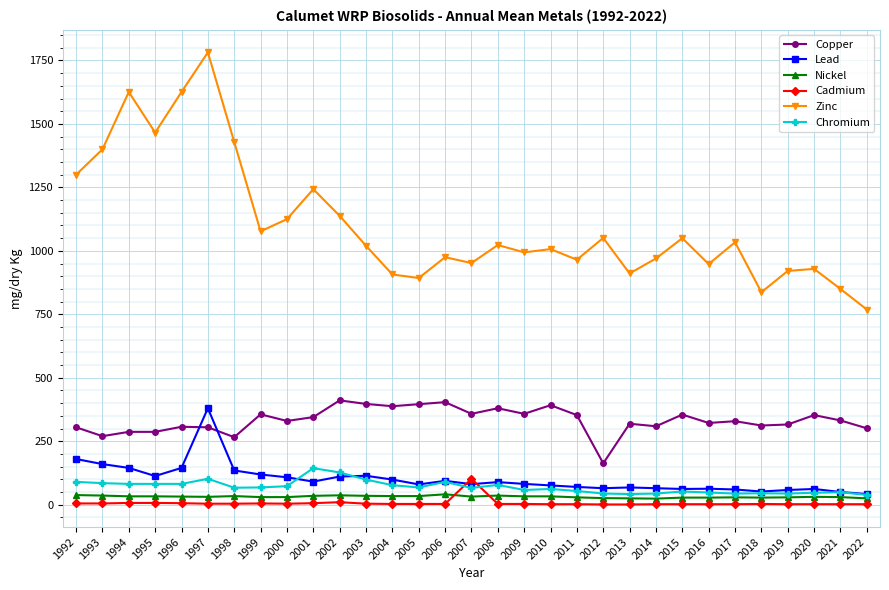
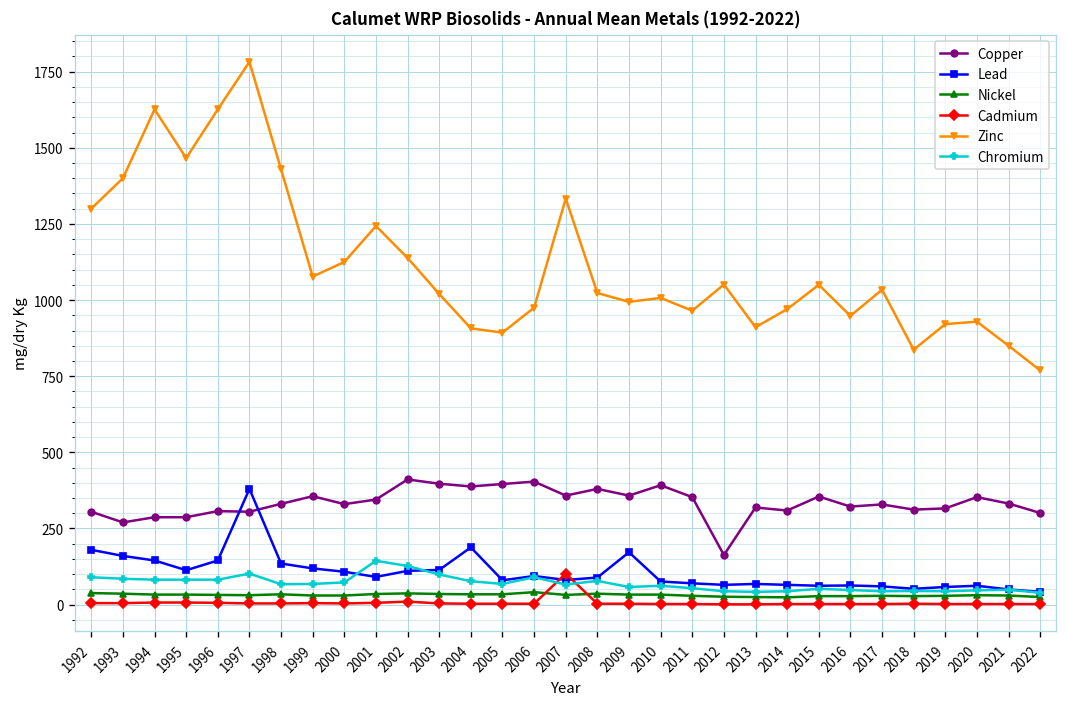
Copper, 1998: 270 -> 330
Lead, 2004: 100 -> 190
Zinc, 2007: 950 -> 1330
Lead, 2009: 80 -> 170
